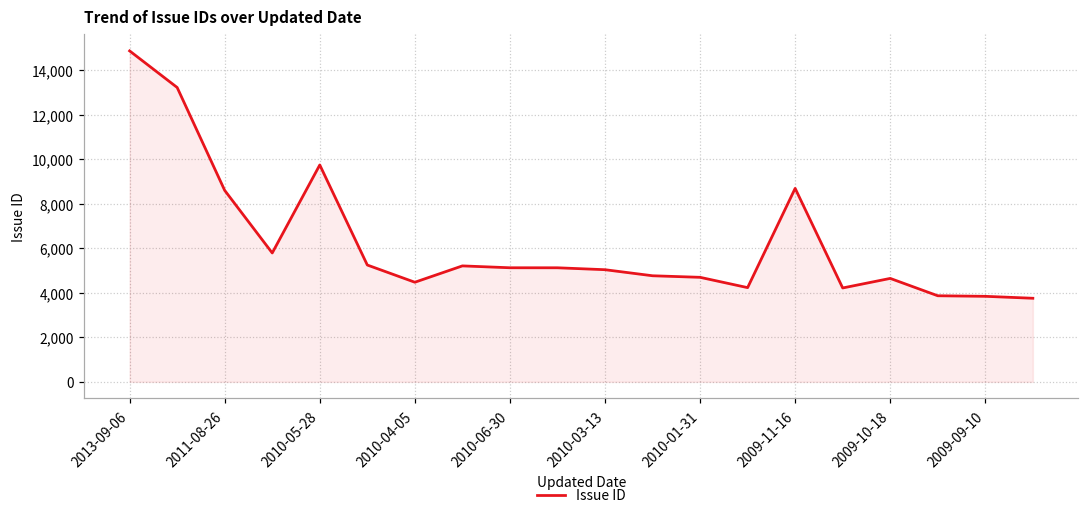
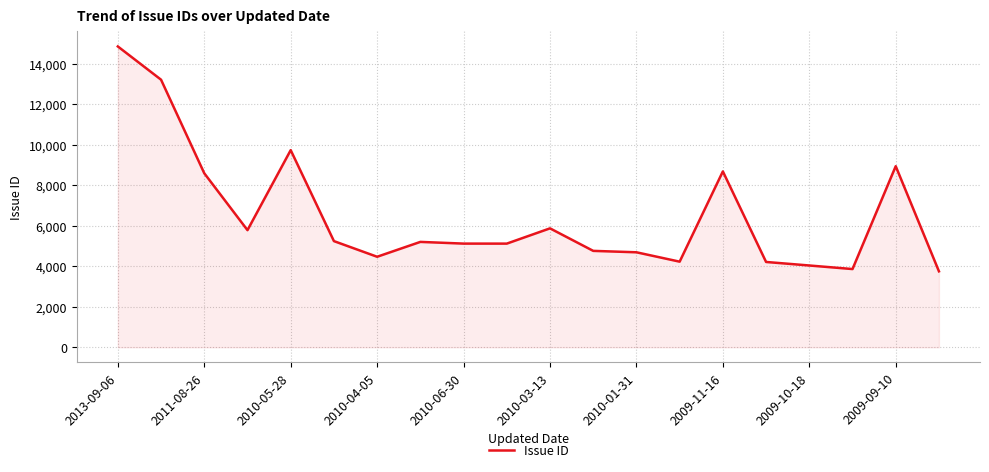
2010-03-13: 5,000 -> 5,900
2009-10-18: 4,600 -> 4,000
2009-09-10: 3,800 -> 8,900
